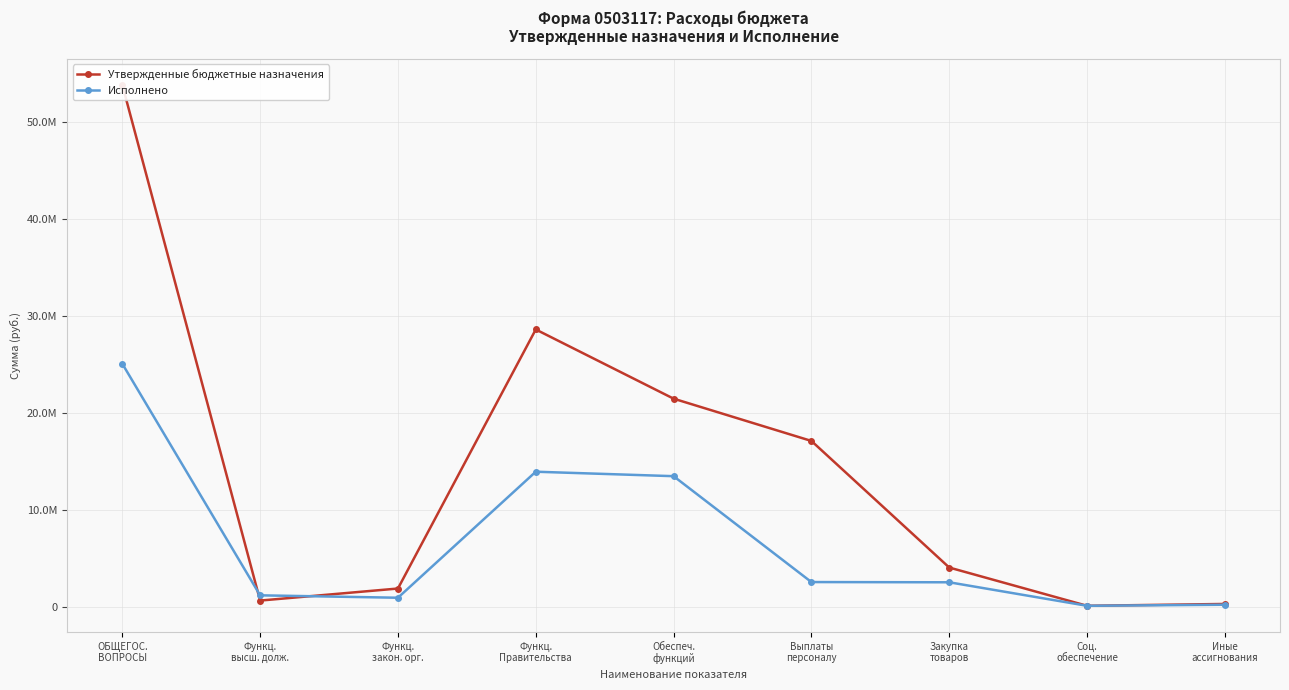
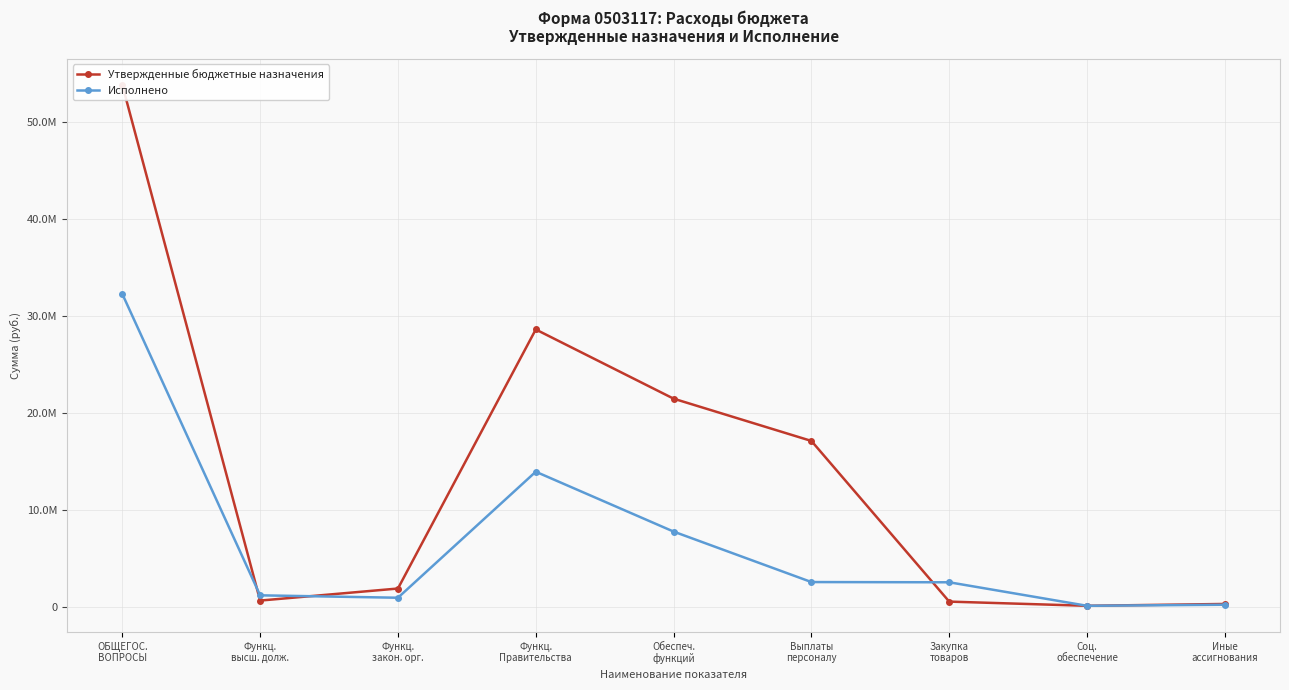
Исполнено, ОБЩЕГОС. ВОПРОСЫ: 25000000 -> 32000000
Исполнено, Обеспеч. функций: 13000000 -> 8000000
Утвержденные бюджетные назначения, Закупка товаров: 4000000 -> 1000000
